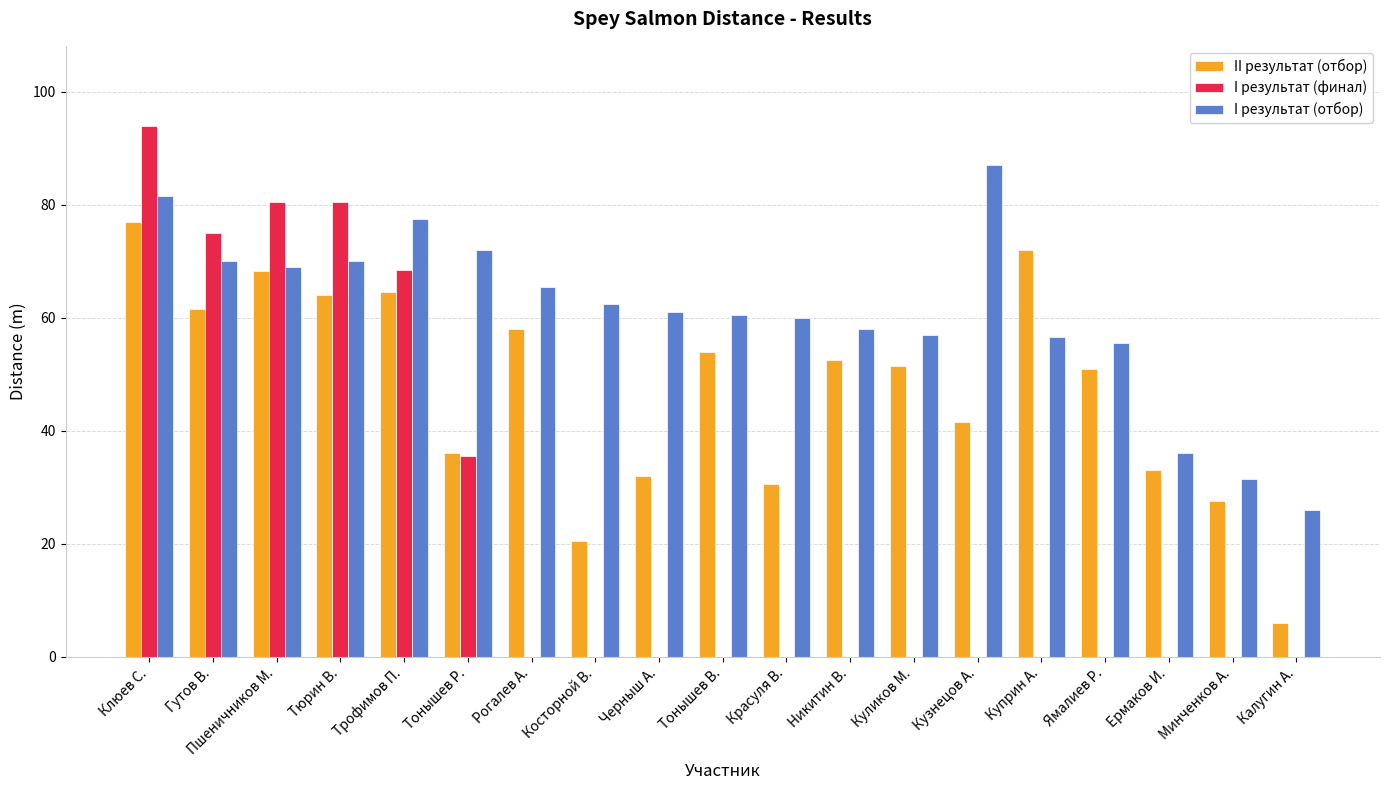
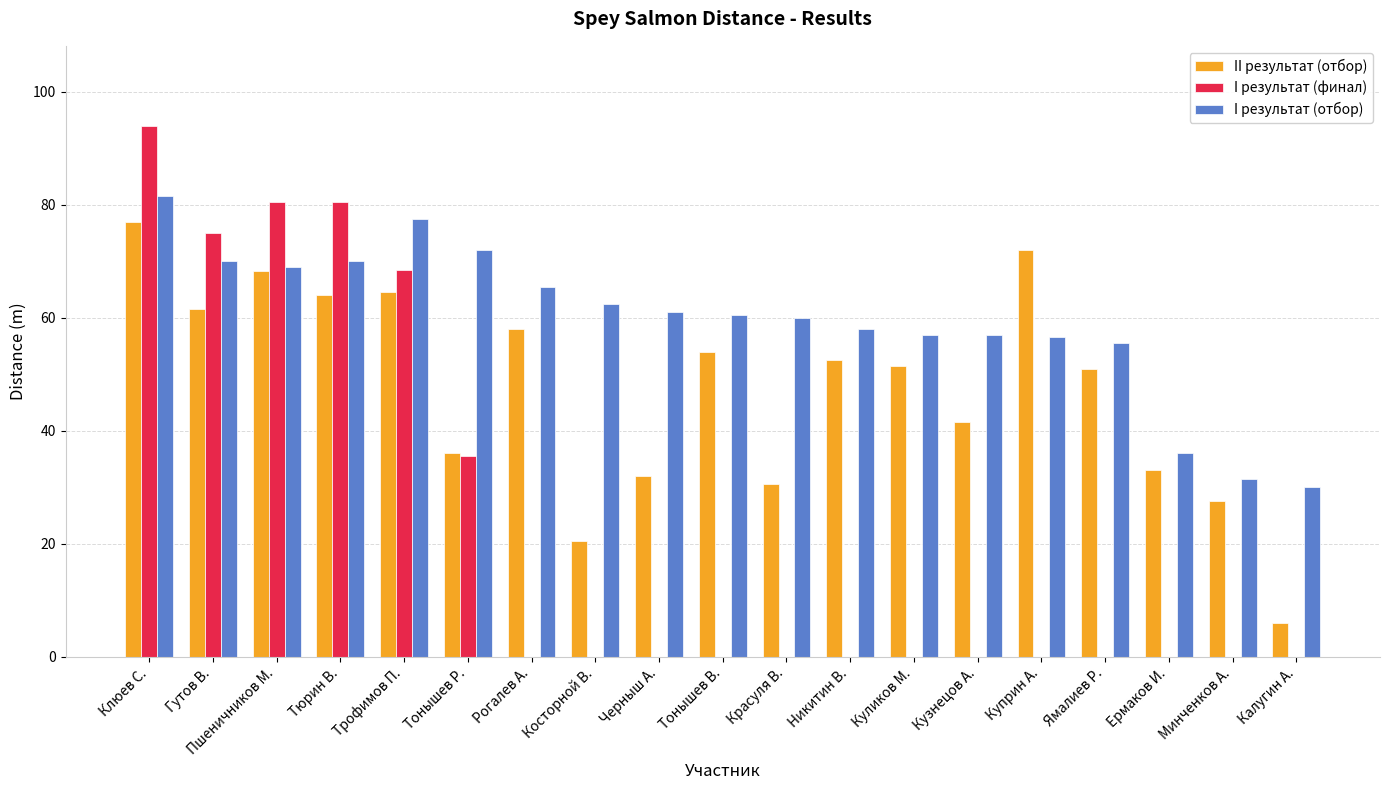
I результат (отбор), Кузнецов А.: 87 -> 57
I результат (отбор), Калугин А.: 26 -> 30
